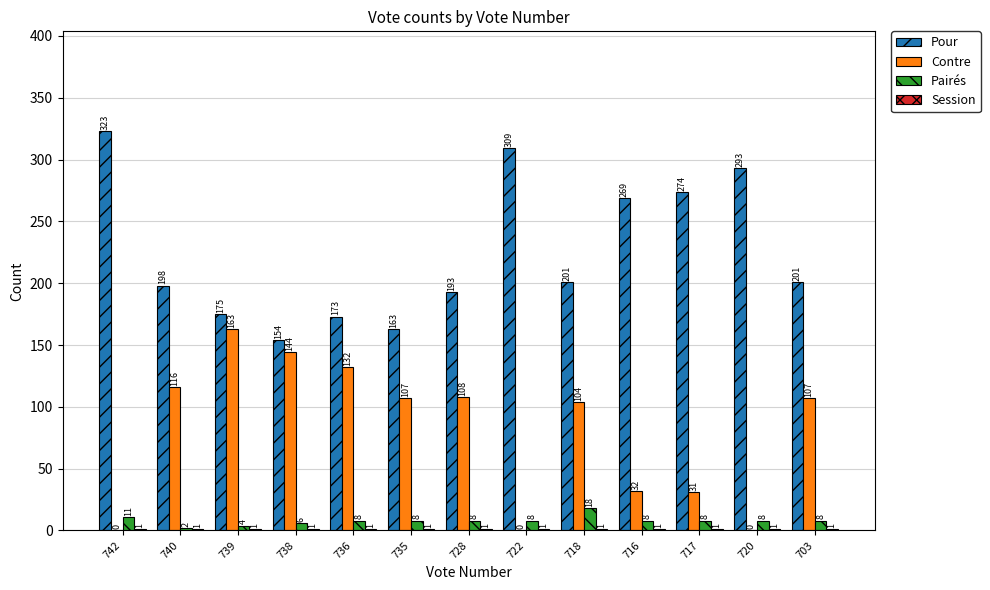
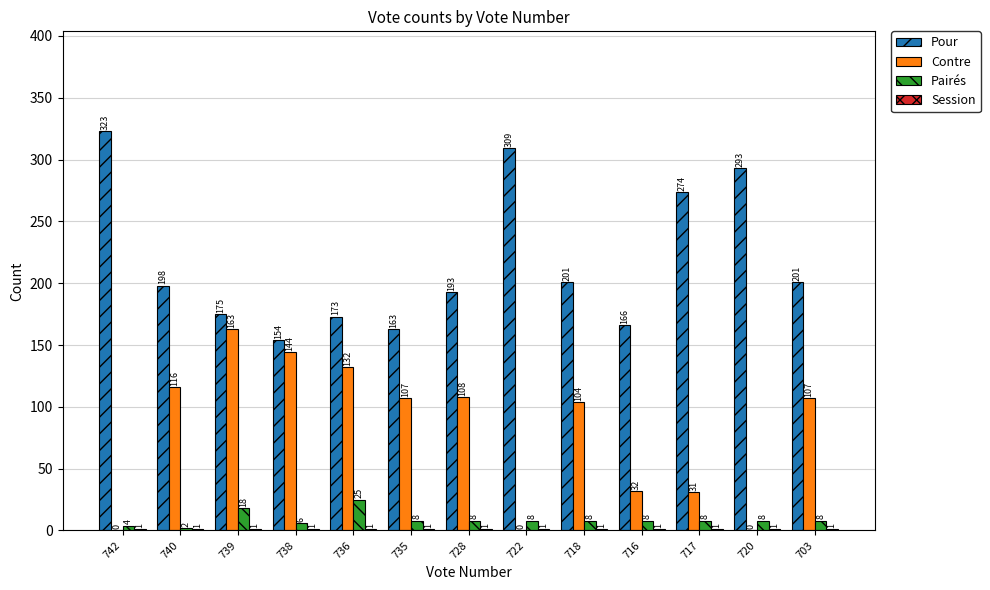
Pairés, 742: 11 -> 4
Pairés, 739: 4 -> 18
Pairés, 736: 8 -> 25
Pairés, 718: 18 -> 8
Pour, 716: 269 -> 166
